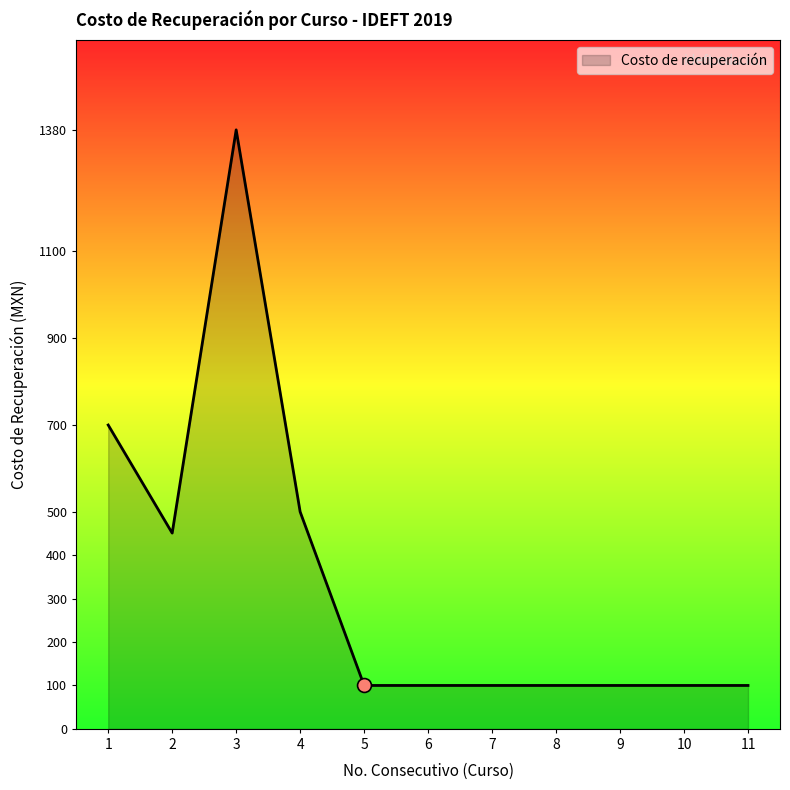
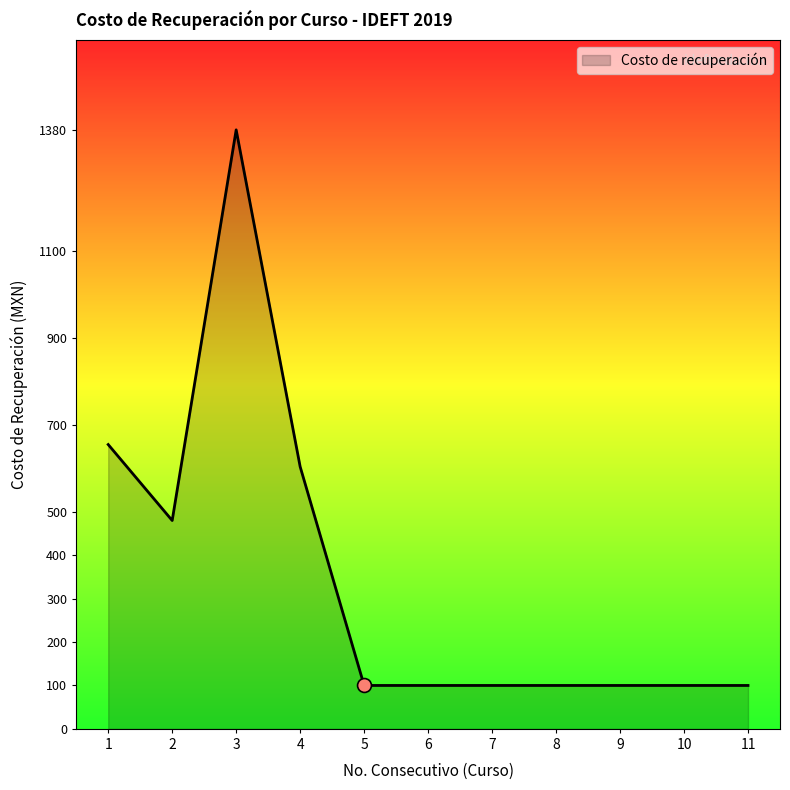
Costo de recuperación, 1: 700 -> 660
Costo de recuperación, 2: 450 -> 480
Costo de recuperación, 4: 500 -> 600
